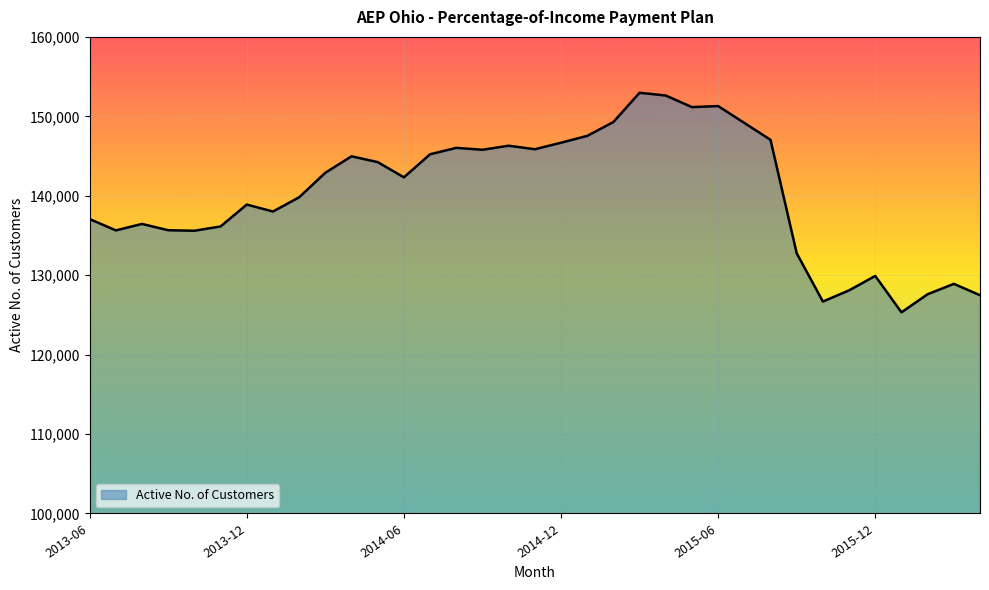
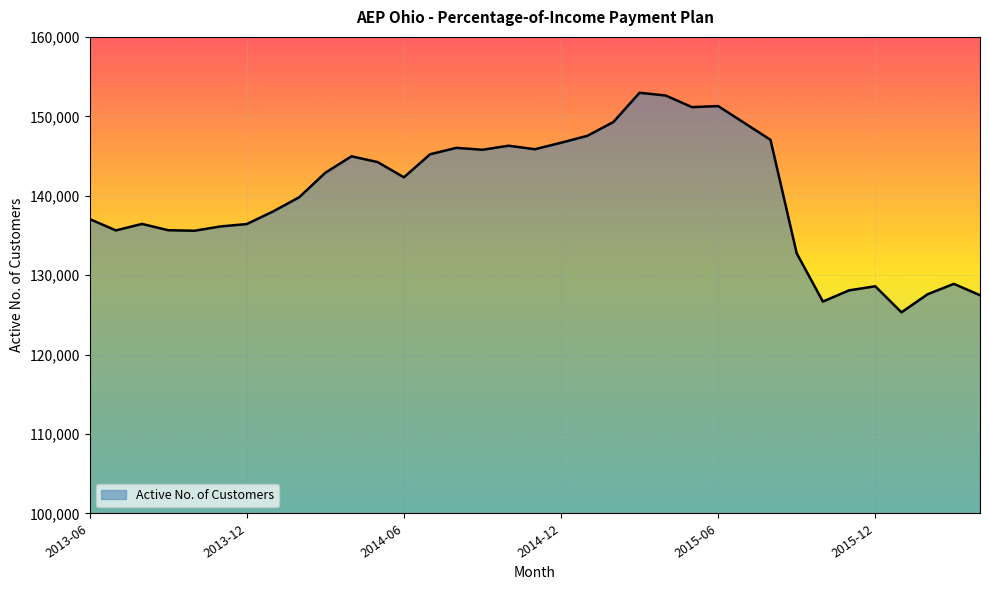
2013-12: 139,000 -> 136,000
2015-12: 130,000 -> 129,000
